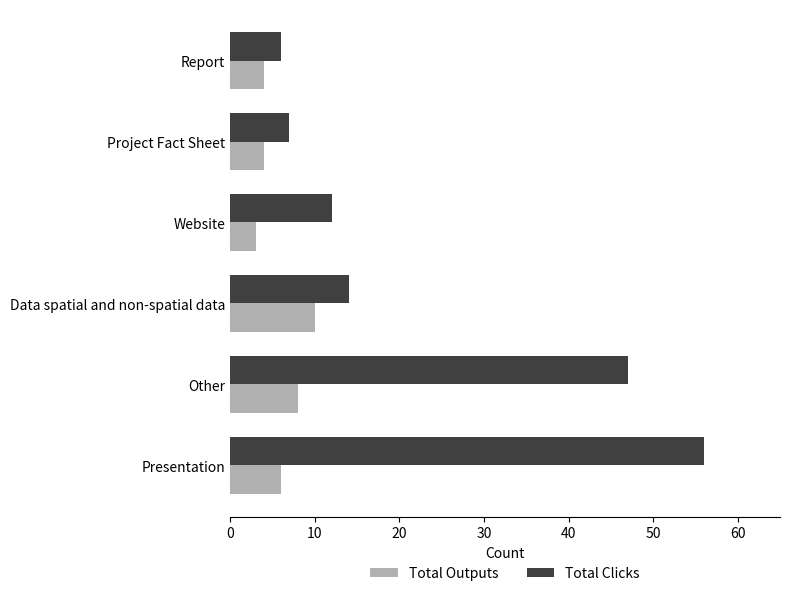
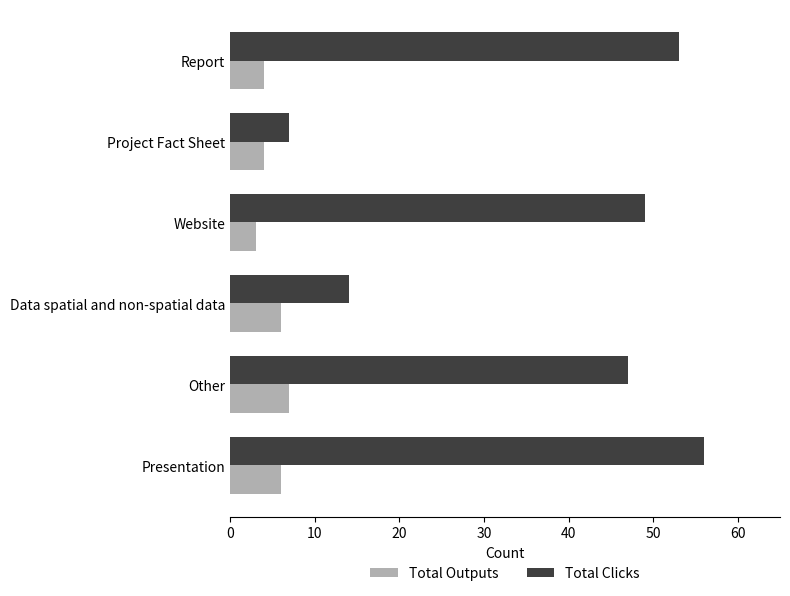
Total Clicks, Report: 6 -> 53
Total Clicks, Website: 12 -> 49
Total Outputs, Data spatial and non-spatial data: 10 -> 6
Total Outputs, Other: 8 -> 7
